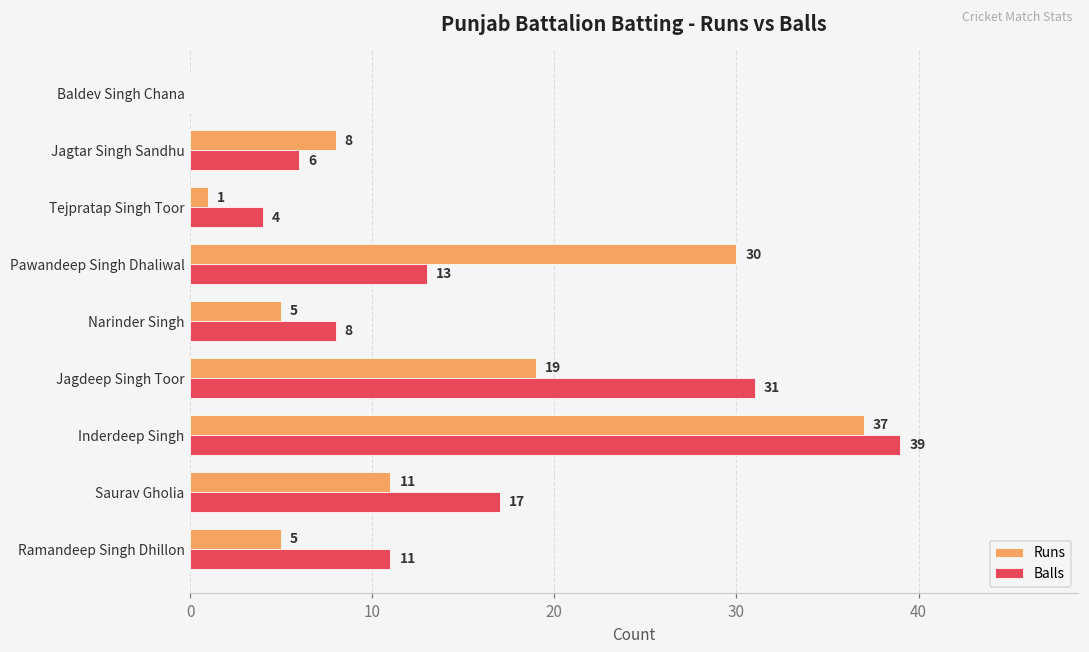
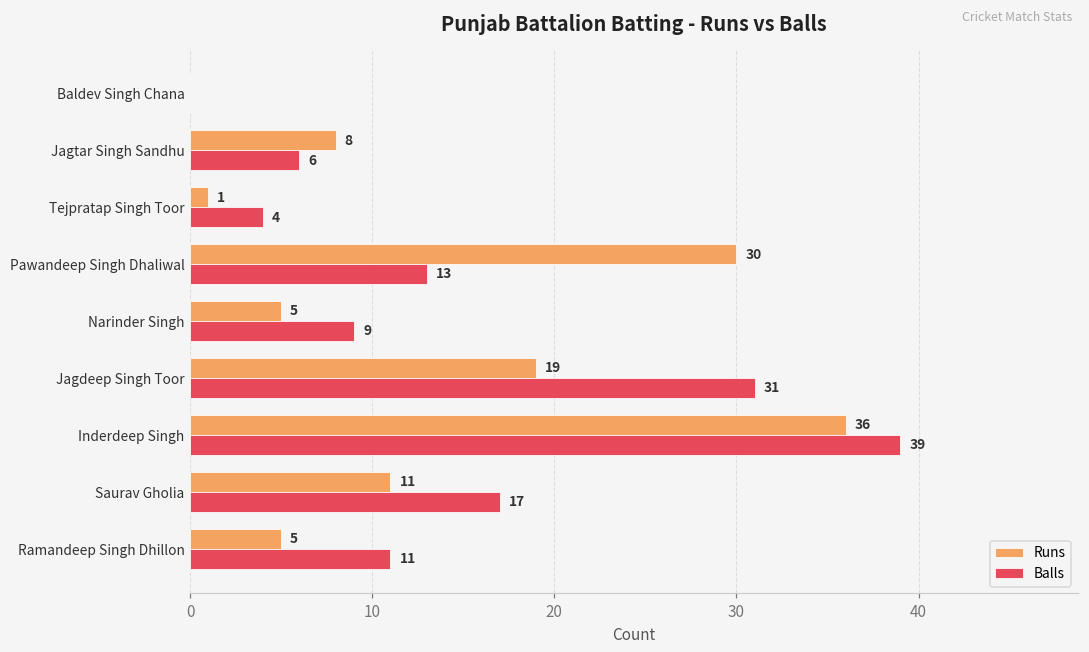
Balls, Narinder Singh: 8 -> 9
Runs, Inderdeep Singh: 37 -> 36
